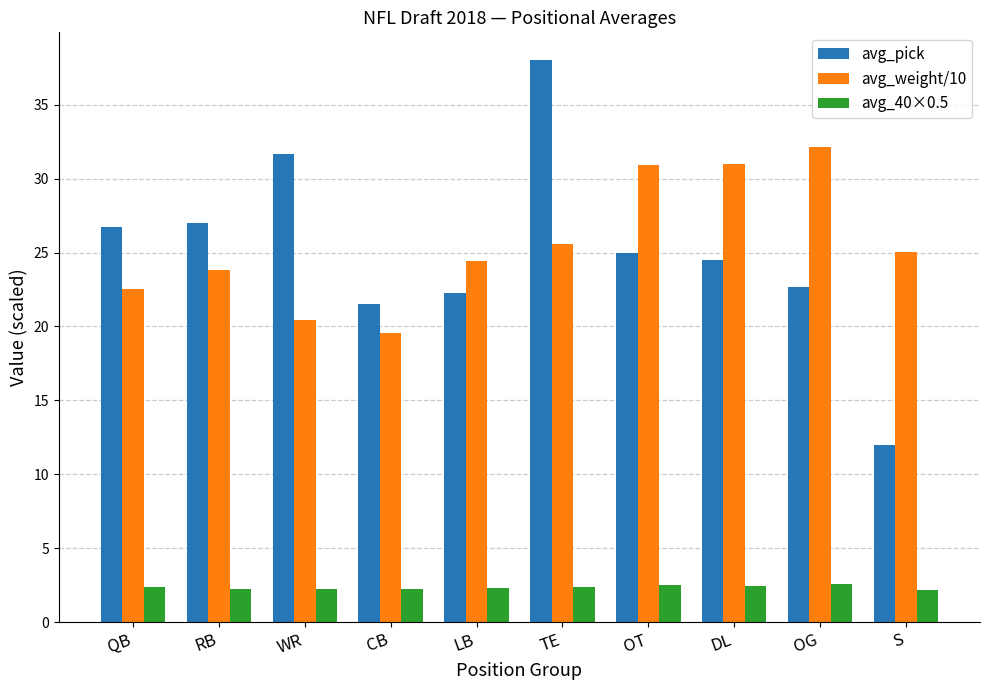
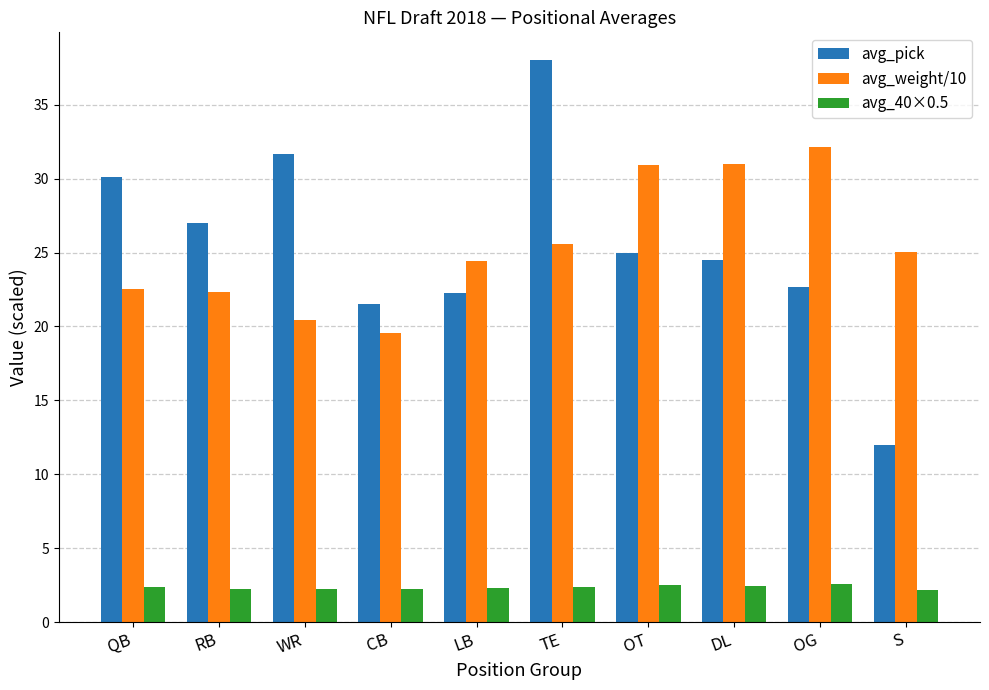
avg_pick, QB: 26.7 -> 30.1
avg_weight/10, RB: 23.8 -> 22.4
